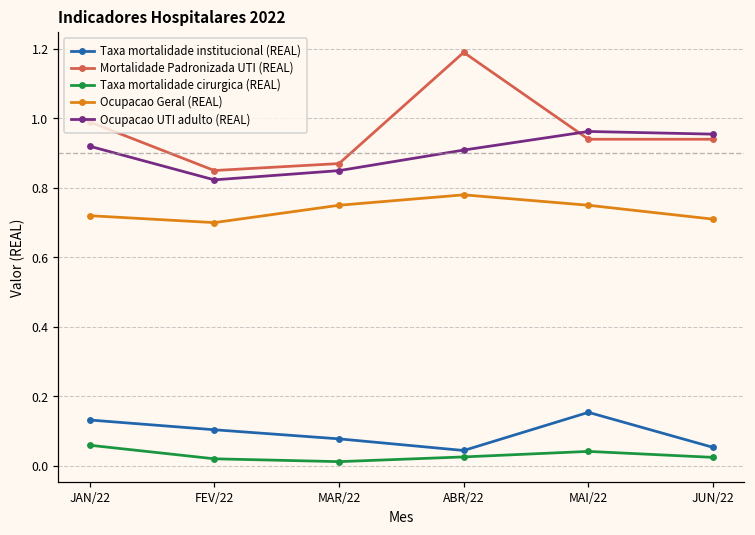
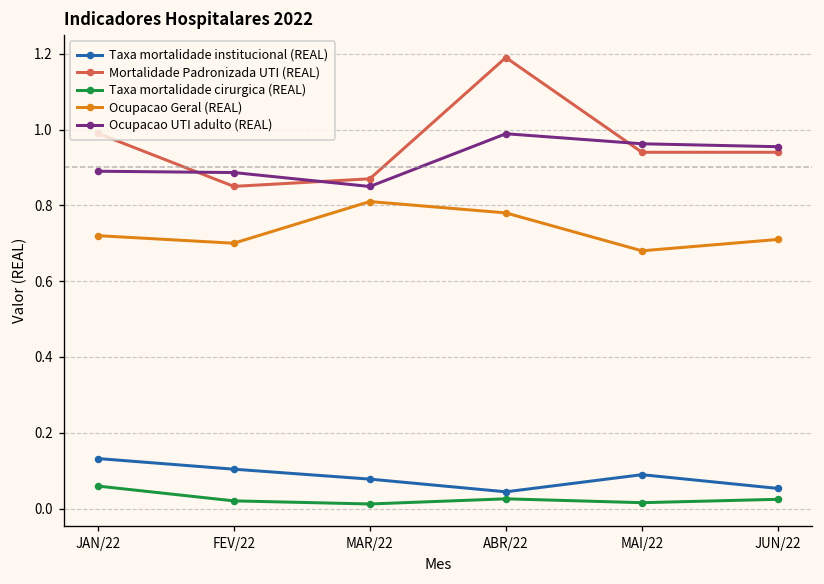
Ocupacao UTI adulto (REAL), JAN/22: 0.92 -> 0.89
Ocupacao UTI adulto (REAL), FEV/22: 0.82 -> 0.89
Ocupacao Geral (REAL), MAR/22: 0.75 -> 0.81
Ocupacao UTI adulto (REAL), ABR/22: 0.91 -> 0.99
Taxa mortalidade institucional (REAL), MAI/22: 0.15 -> 0.09
Taxa mortalidade cirurgica (REAL), MAI/22: 0.04 -> 0.02
Ocupacao Geral (REAL), MAI/22: 0.75 -> 0.68
